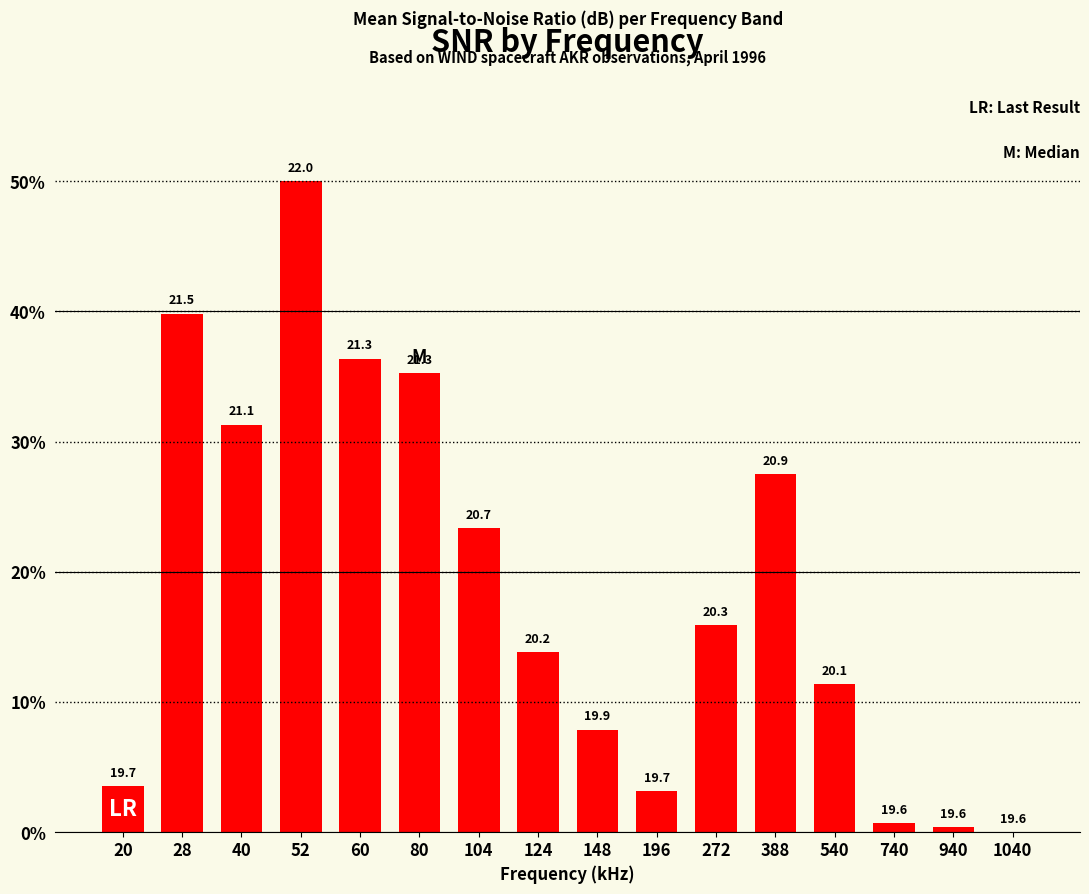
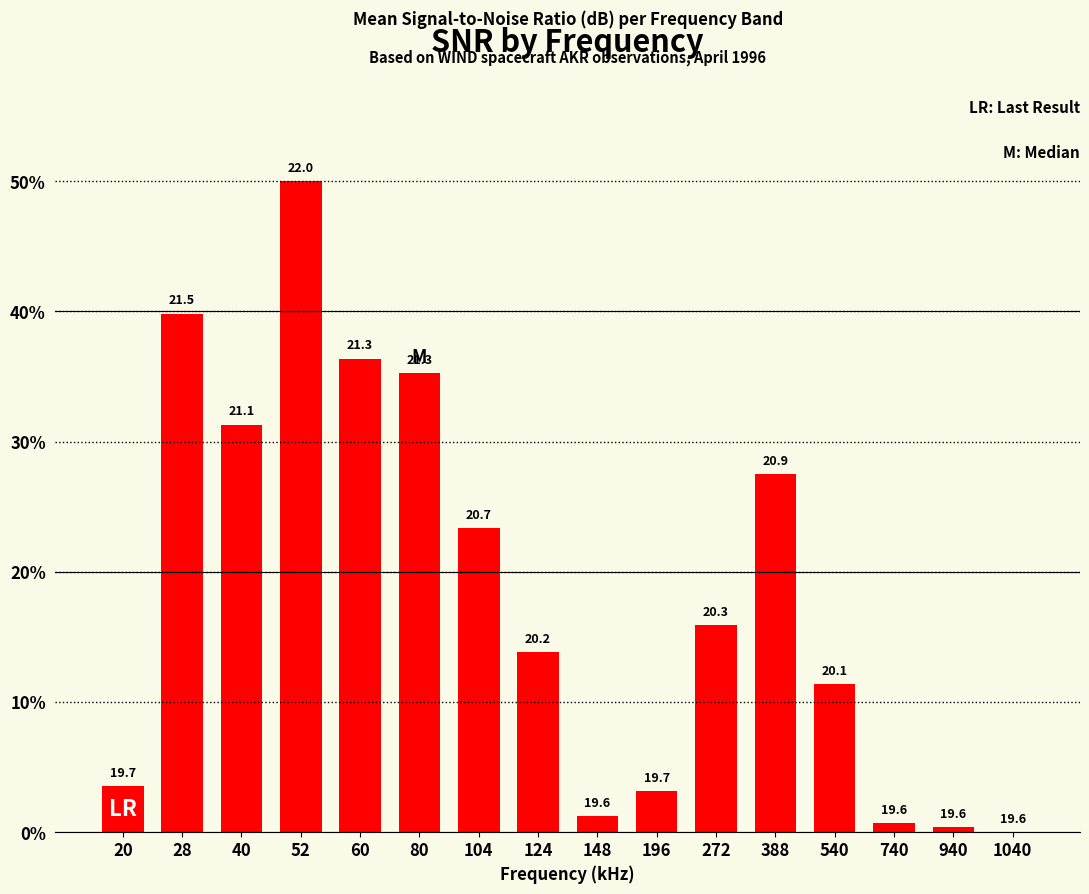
148: 19.9 -> 19.6
